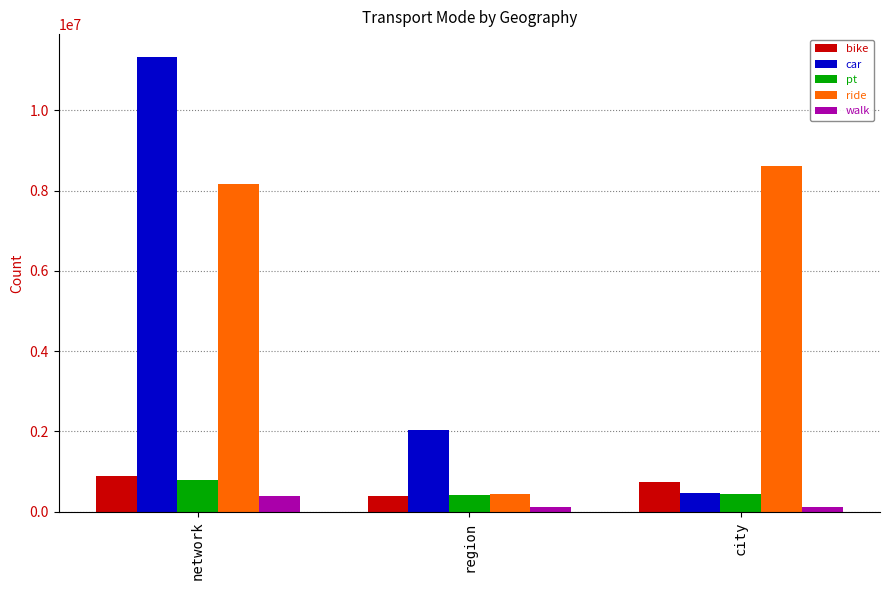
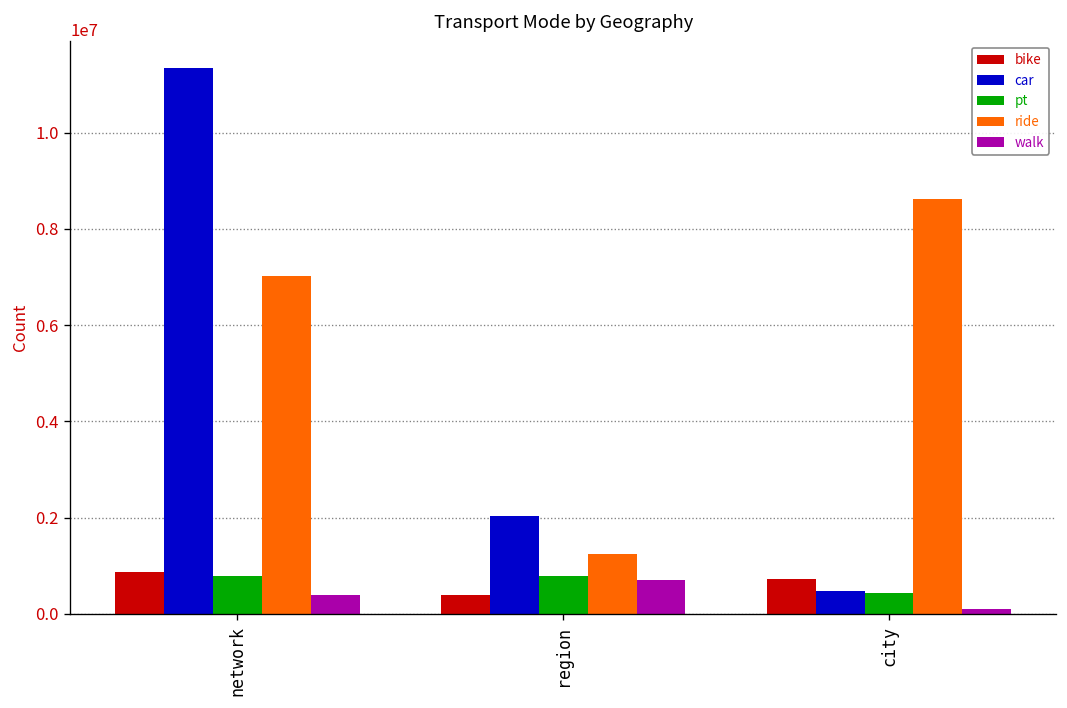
ride, network: 8200000 -> 7000000
pt, region: 400000 -> 800000
ride, region: 400000 -> 1300000
walk, region: 100000 -> 700000
